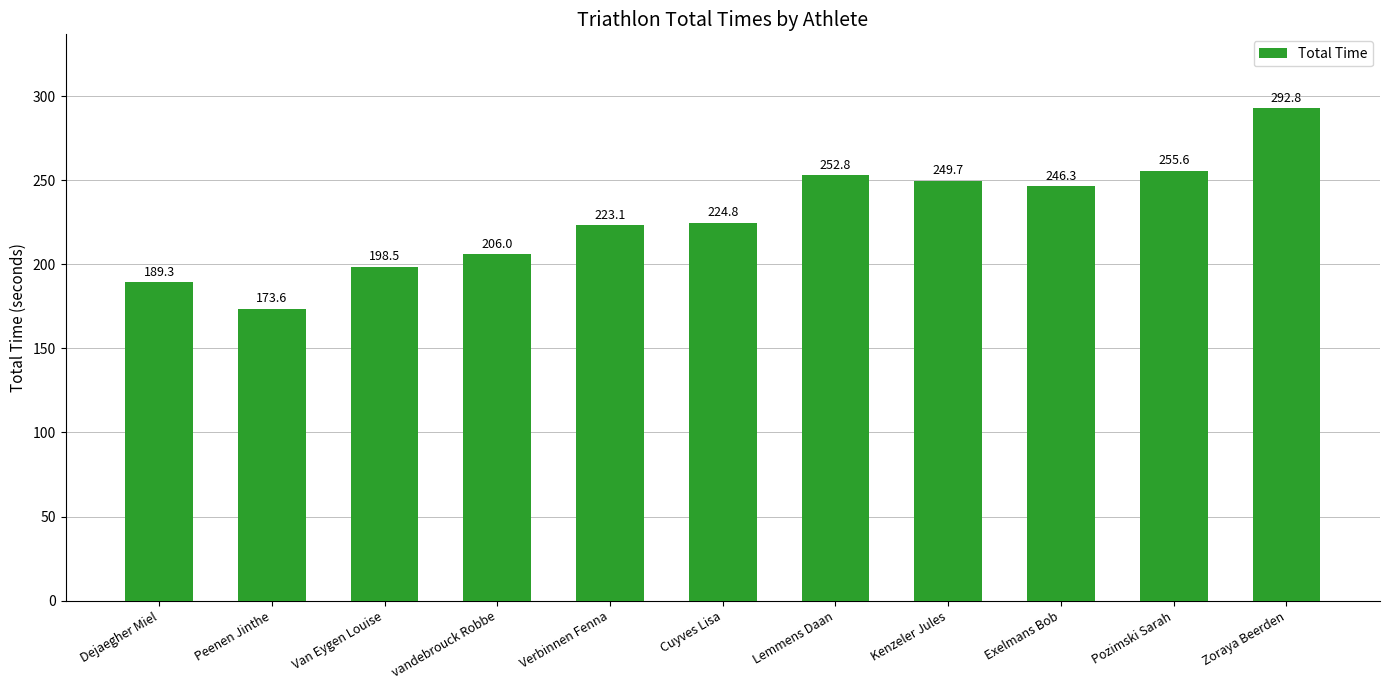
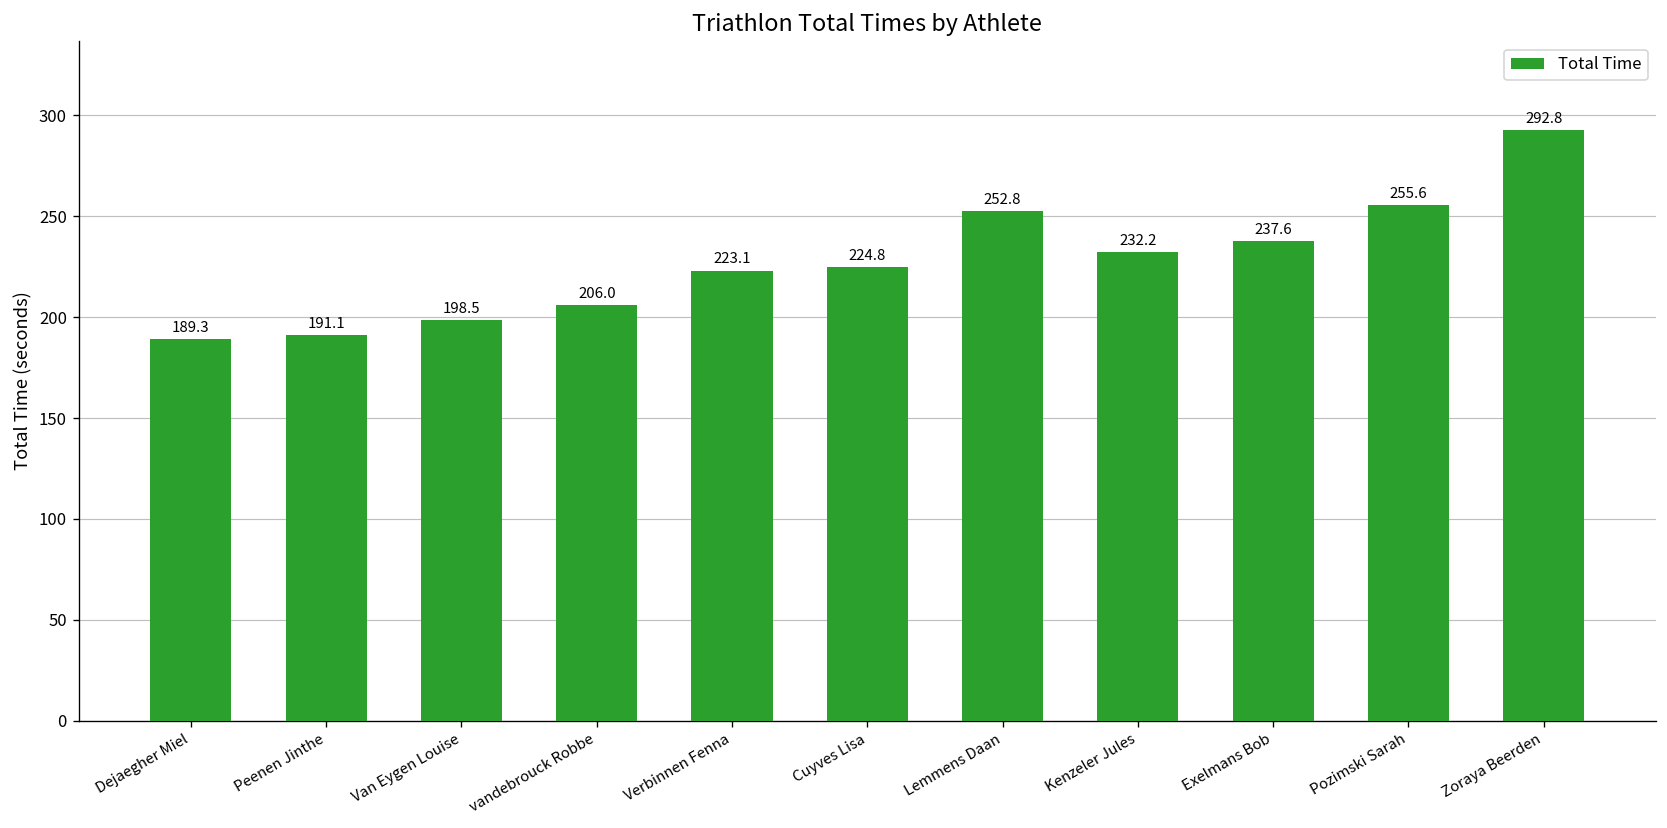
Peenen Jinthe: 173.6 -> 191.1
Kenzeler Jules: 249.7 -> 232.2
Exelmans Bob: 246.3 -> 237.6
